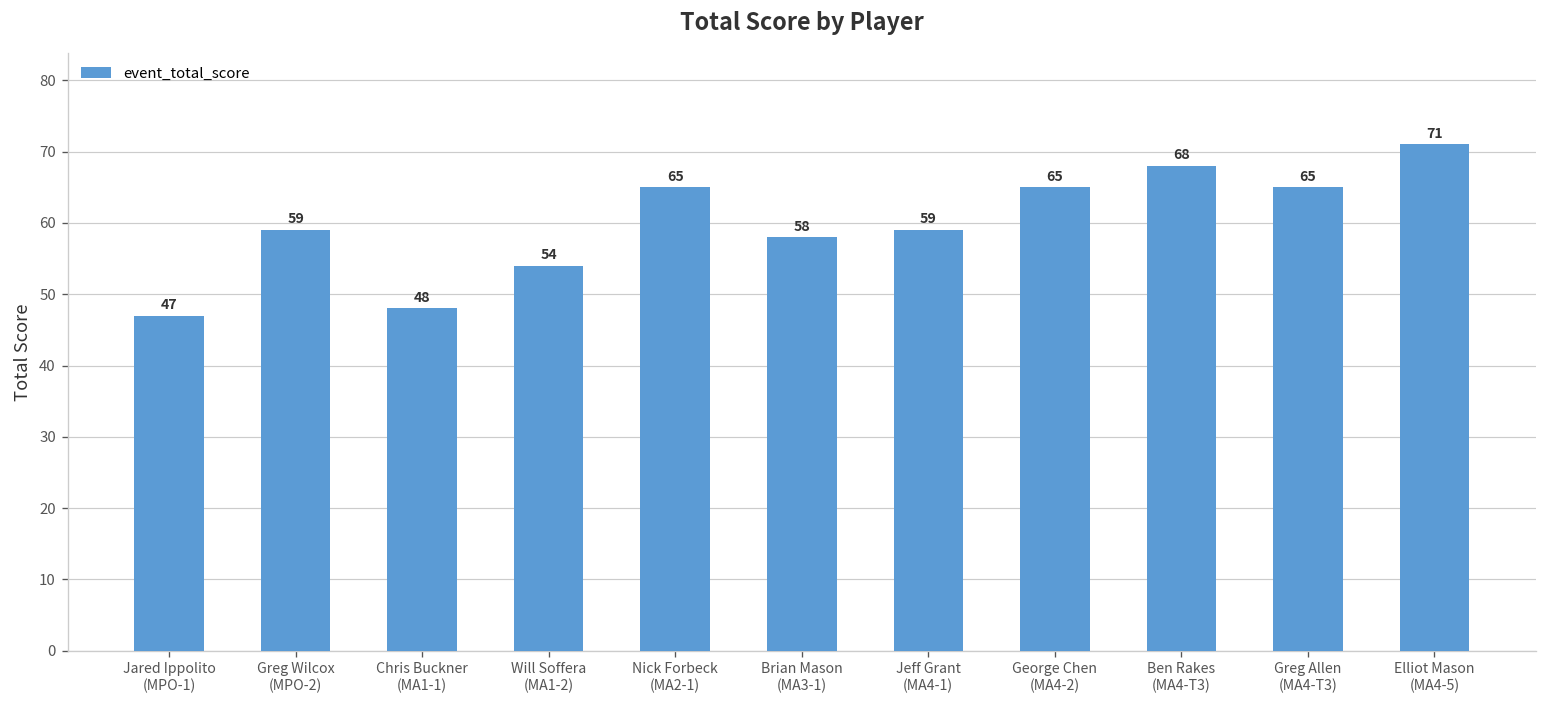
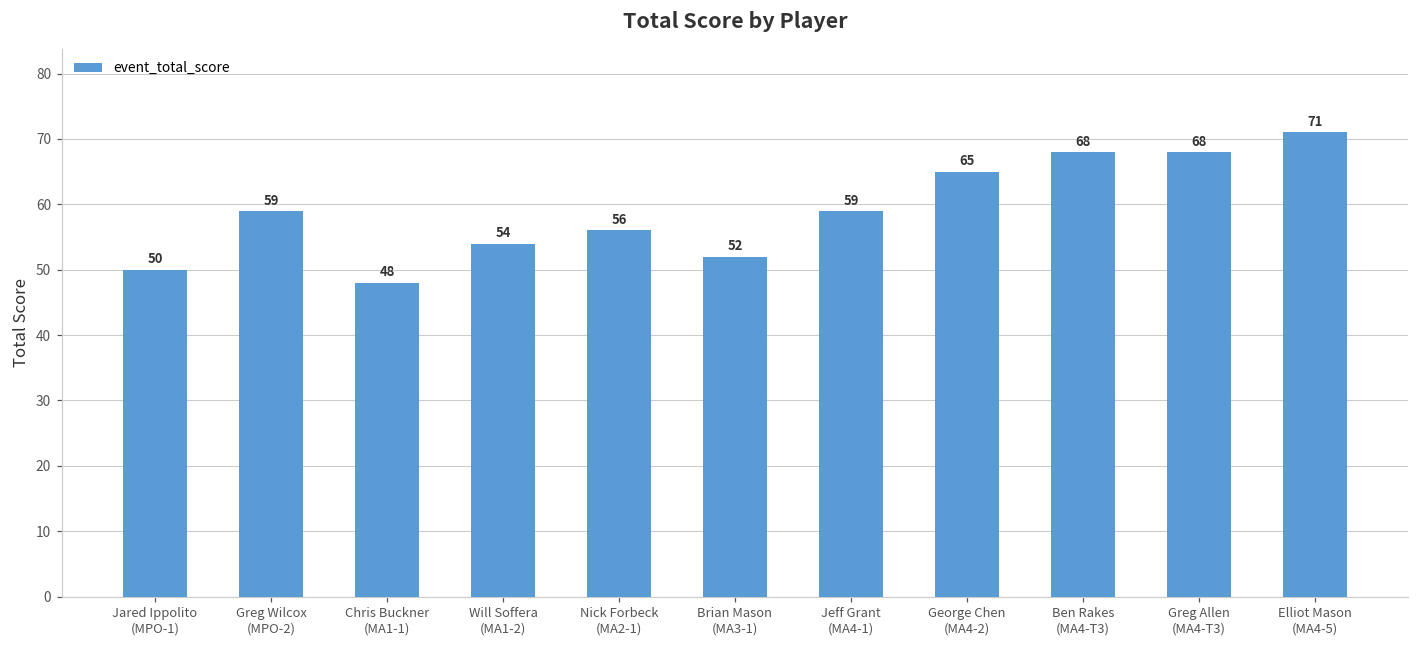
Jared Ippolito (MPO-1): 47 -> 50
Nick Forbeck (MA2-1): 65 -> 56
Brian Mason (MA3-1): 58 -> 52
Greg Allen (MA4-T3): 65 -> 68
